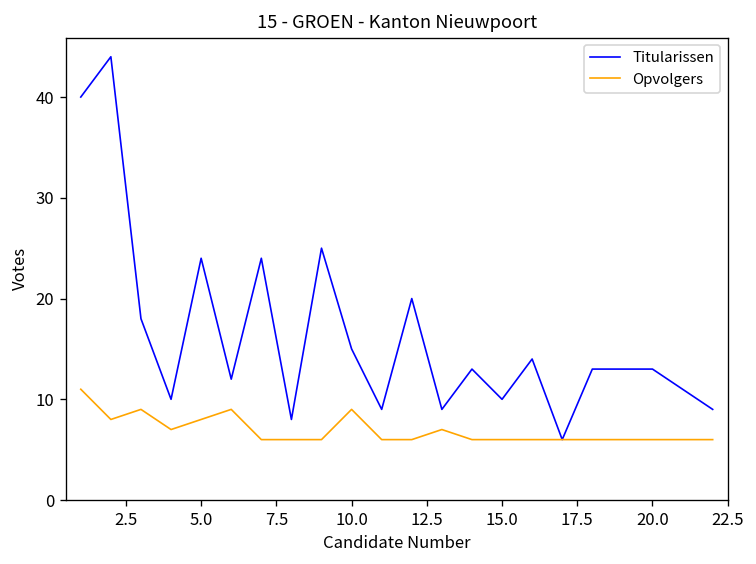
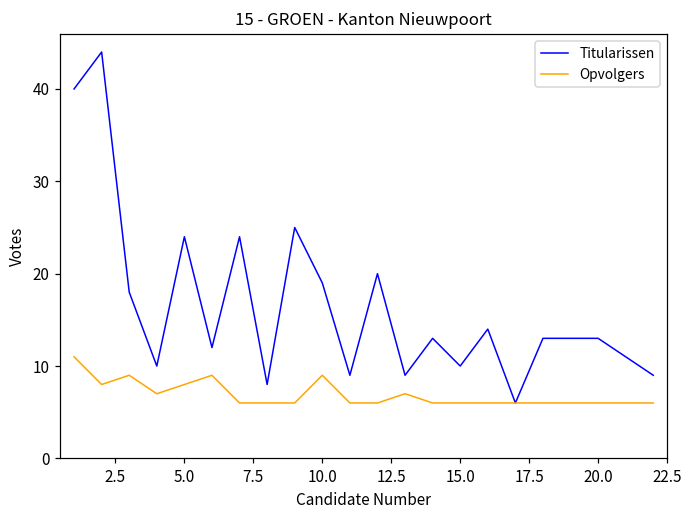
Titularissen, 10.0: 15 -> 19
